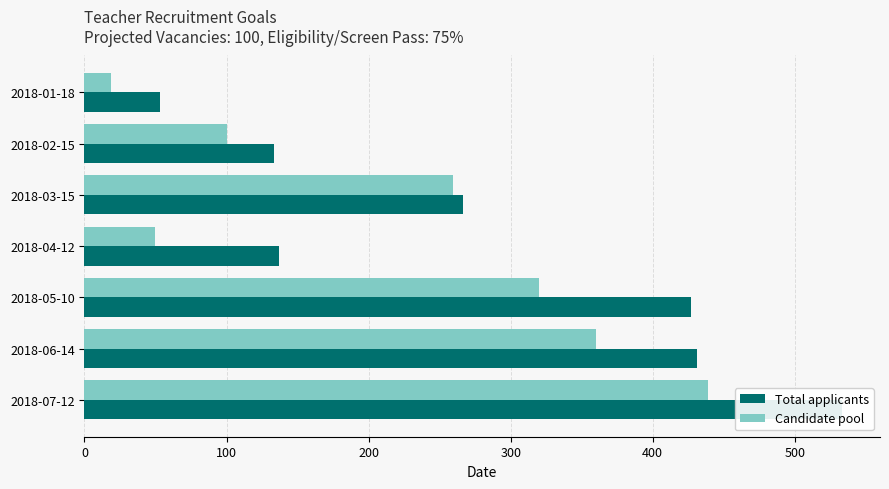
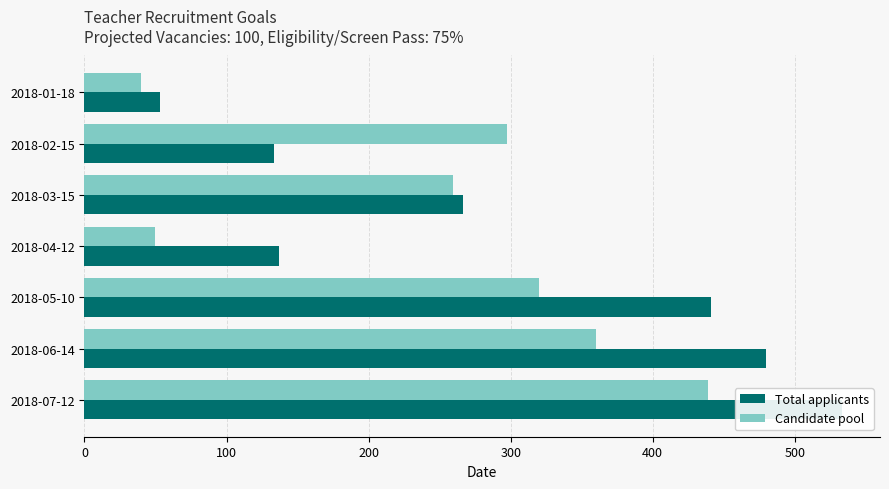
Candidate pool, 2018-01-18: 19 -> 40
Candidate pool, 2018-02-15: 100 -> 297
Total applicants, 2018-05-10: 427 -> 441
Total applicants, 2018-06-14: 431 -> 480
